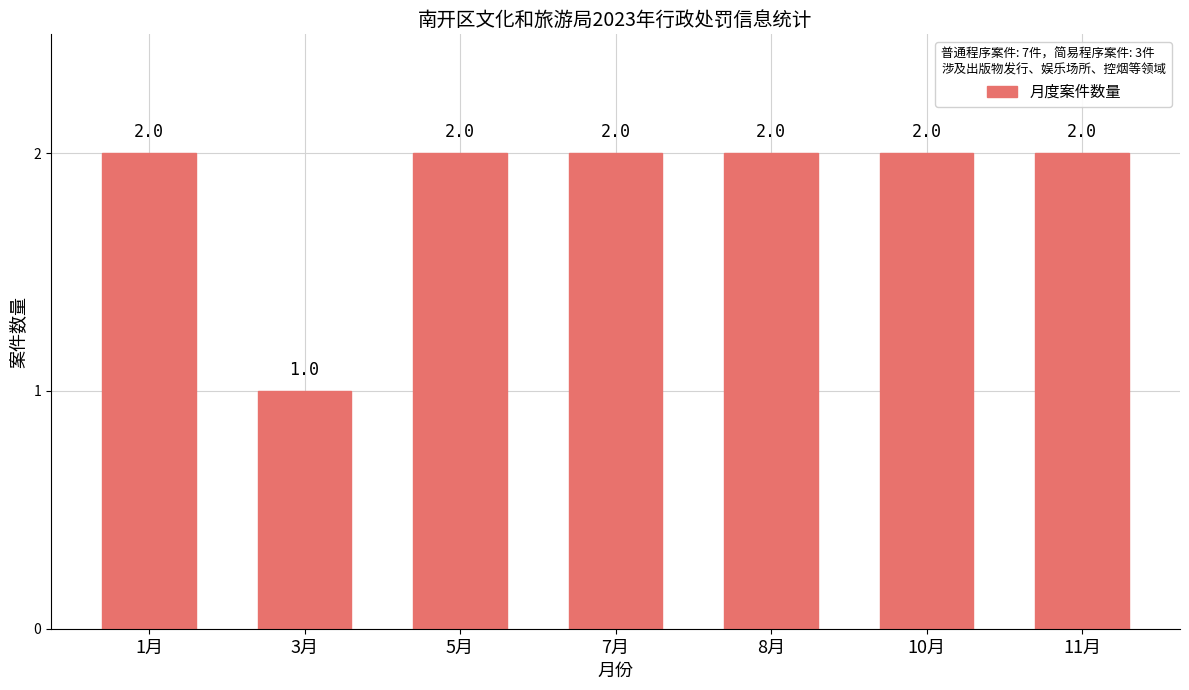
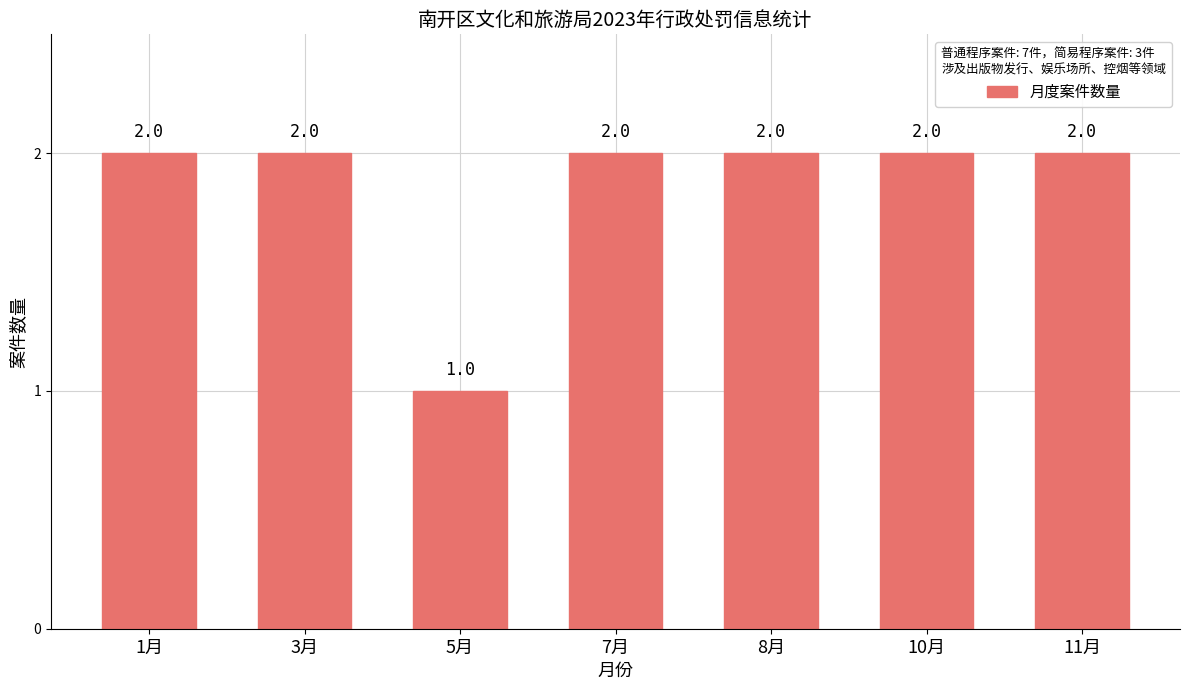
3月: 1.0 -> 2.0
5月: 2.0 -> 1.0
